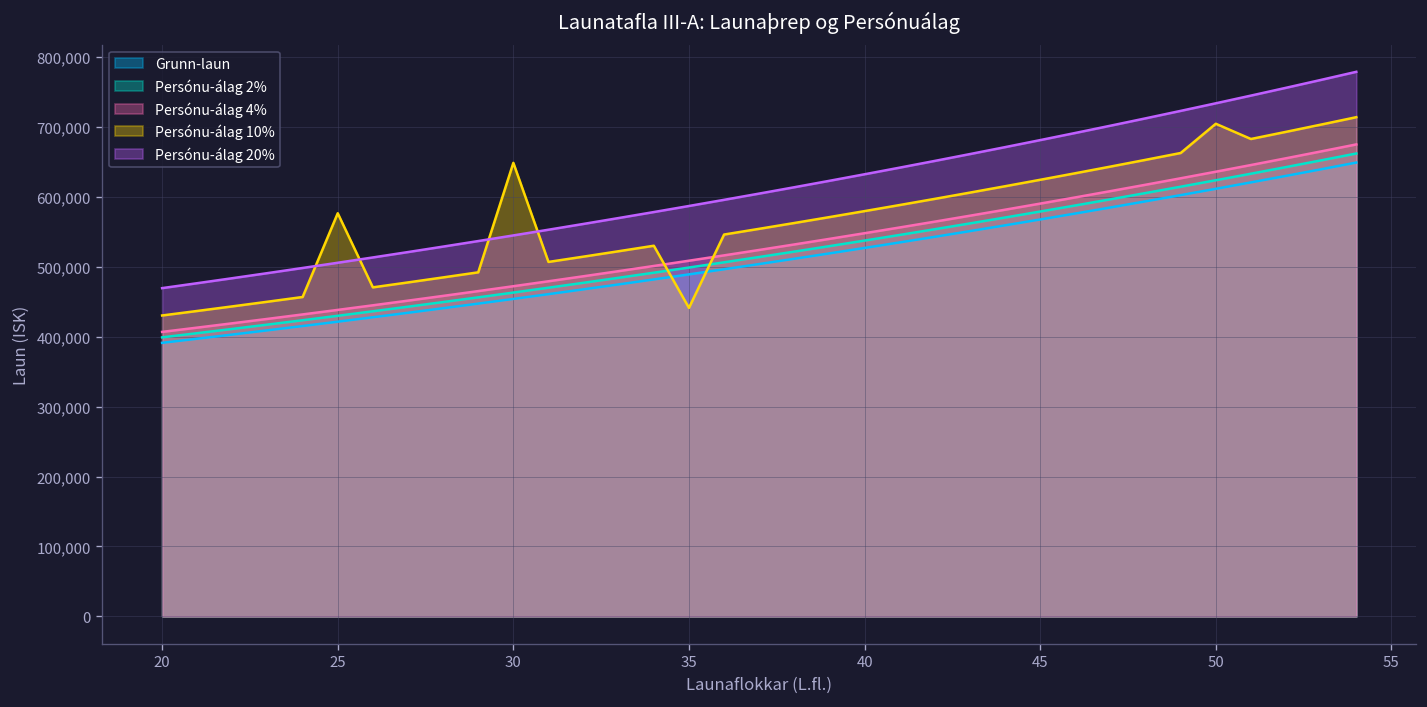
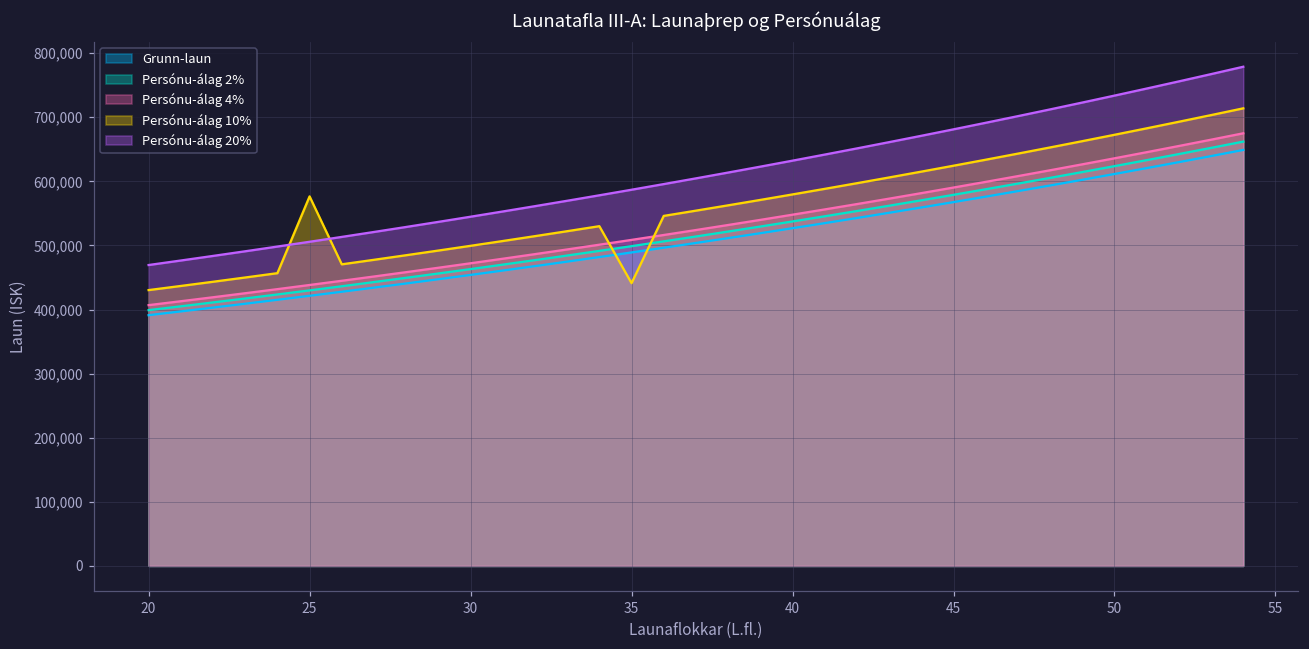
Persónu-álag 10%, 30: 650,000 -> 500,000
Persónu-álag 10%, 50: 700,000 -> 670,000
